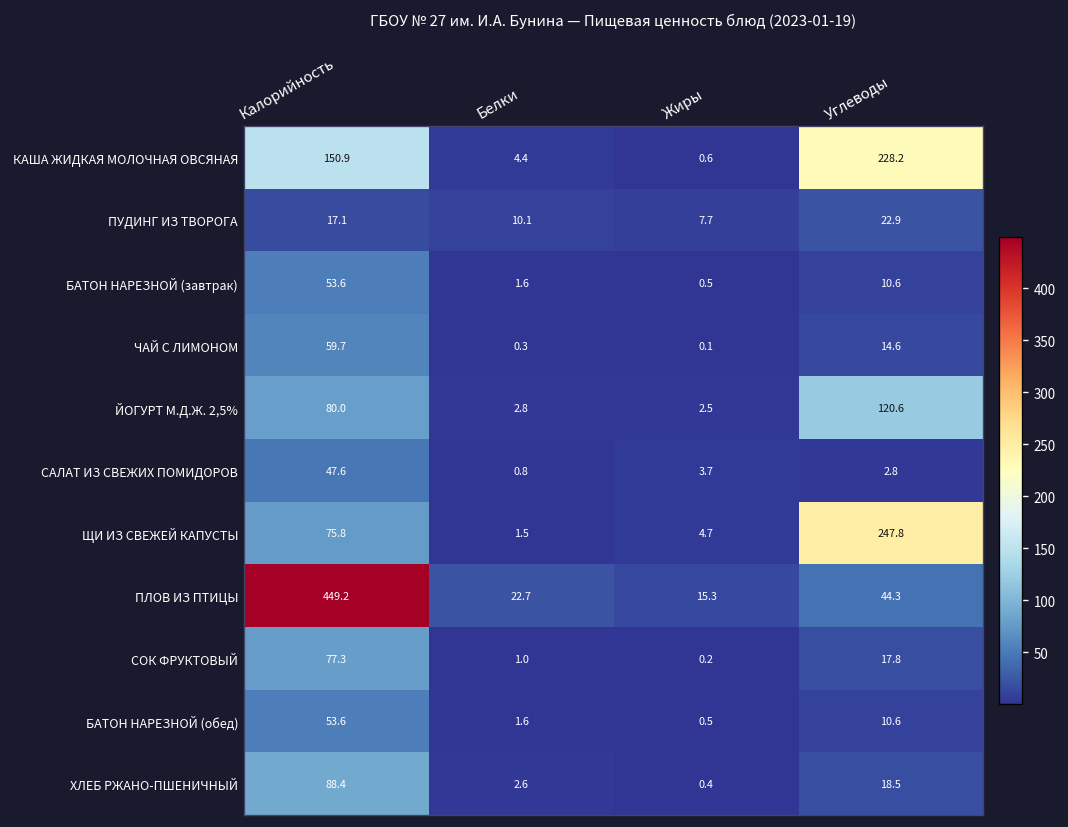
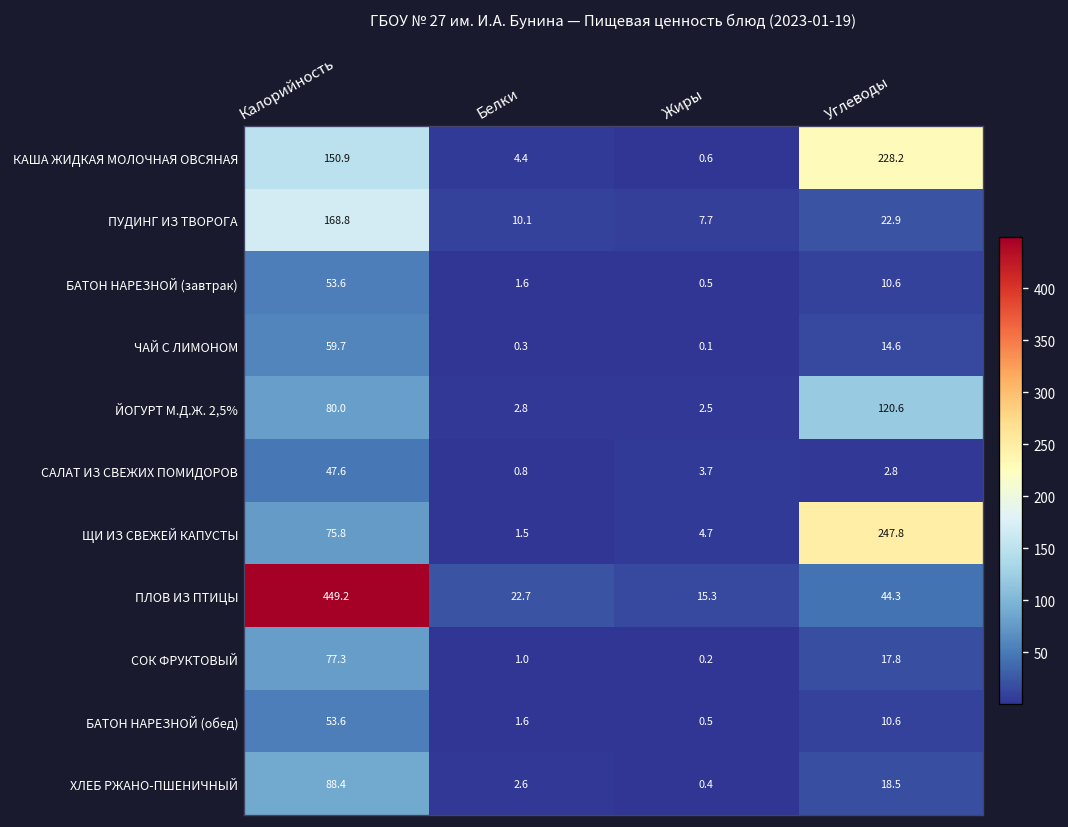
ПУДИНГ ИЗ ТВОРОГА, Калорийность: 17.1 -> 168.8
